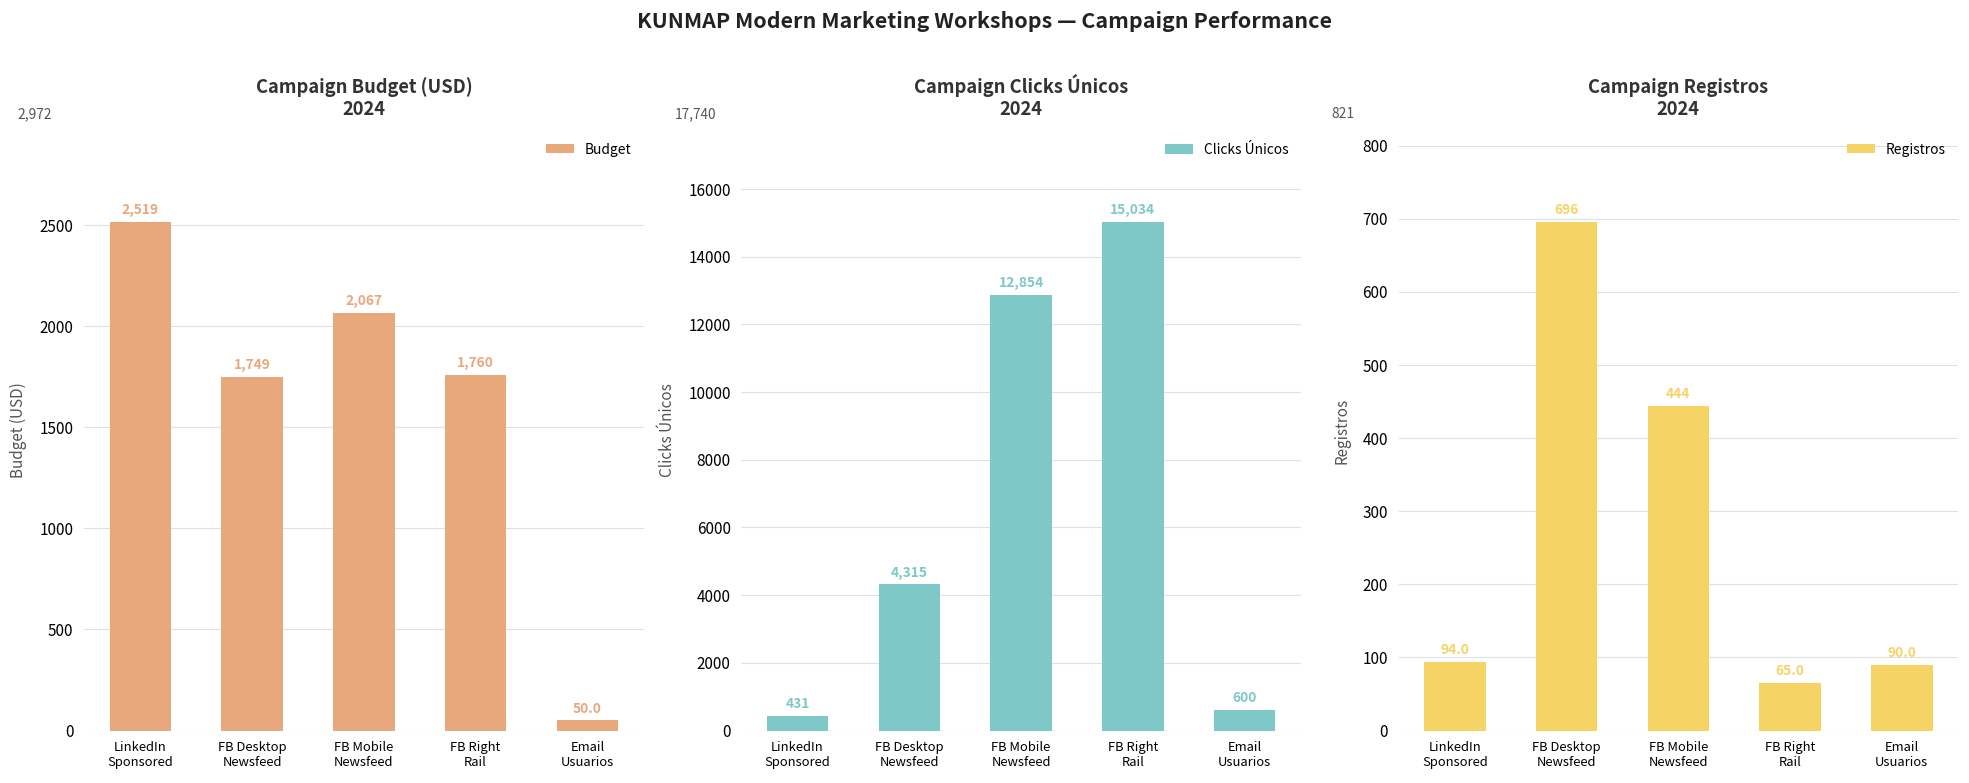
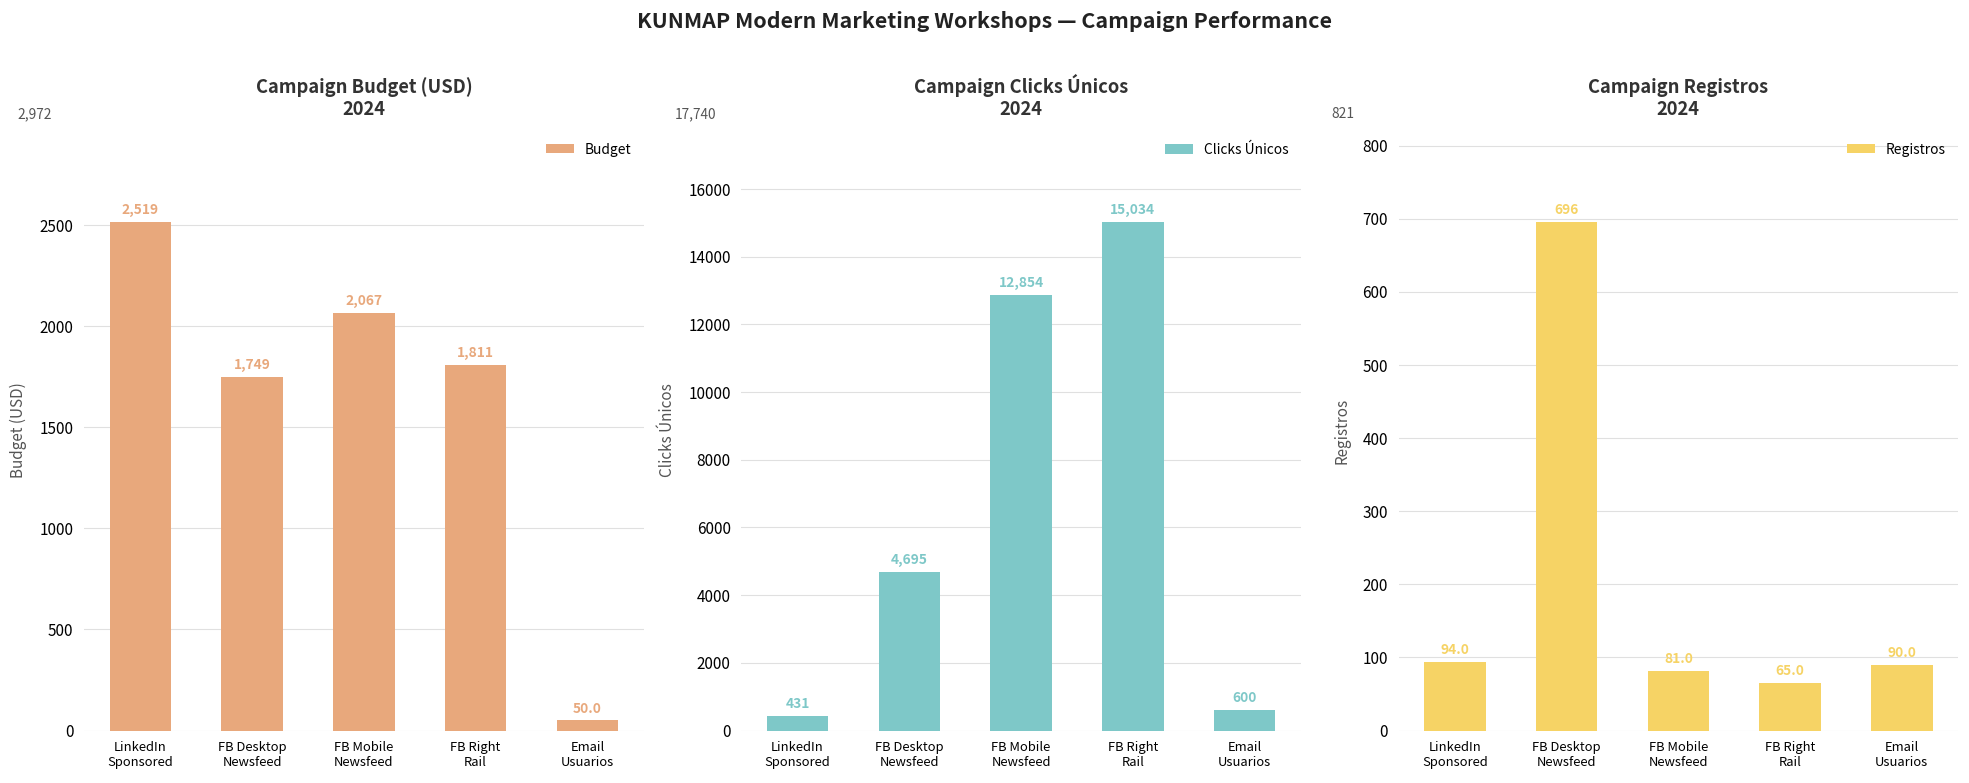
Campaign Budget (USD) 2024, FB Right Rail: 1,760 -> 1,811
Campaign Clicks Únicos 2024, FB Desktop Newsfeed: 4,315 -> 4,695
Campaign Registros 2024, FB Mobile Newsfeed: 444 -> 81.0
